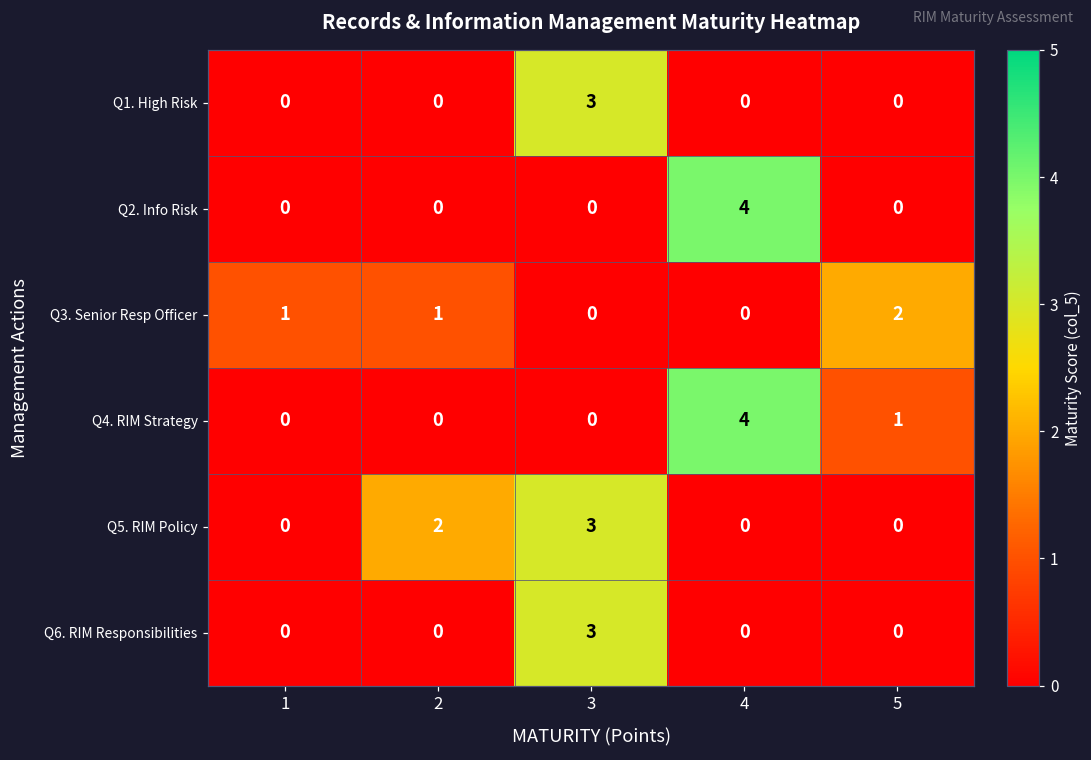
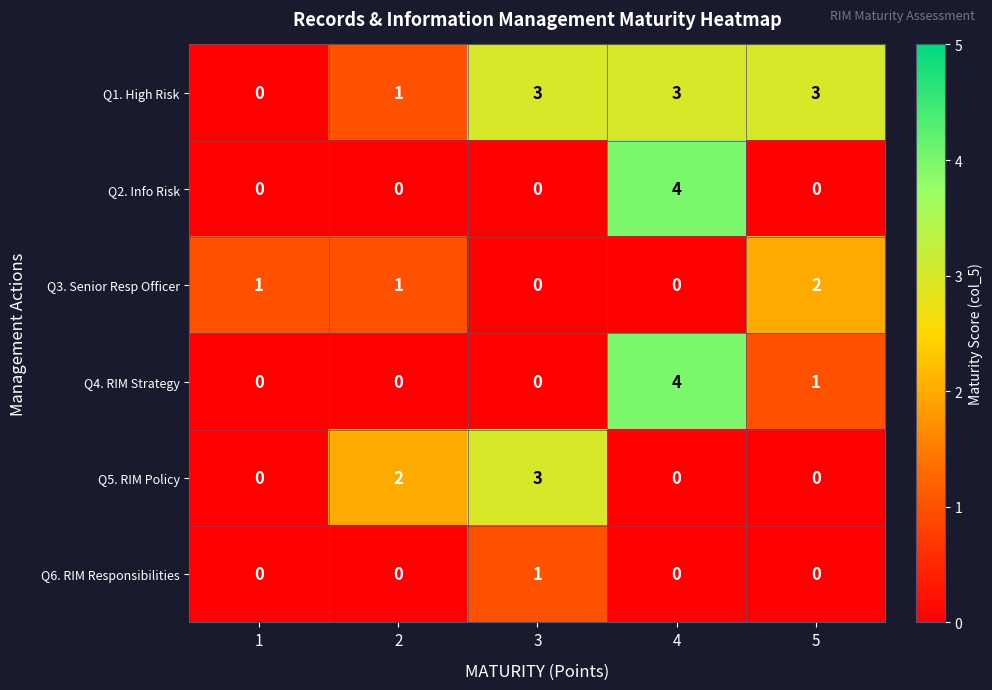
Q1. High Risk, 2: 0 -> 1
Q1. High Risk, 4: 0 -> 3
Q1. High Risk, 5: 0 -> 3
Q6. RIM Responsibilities, 3: 3 -> 1
